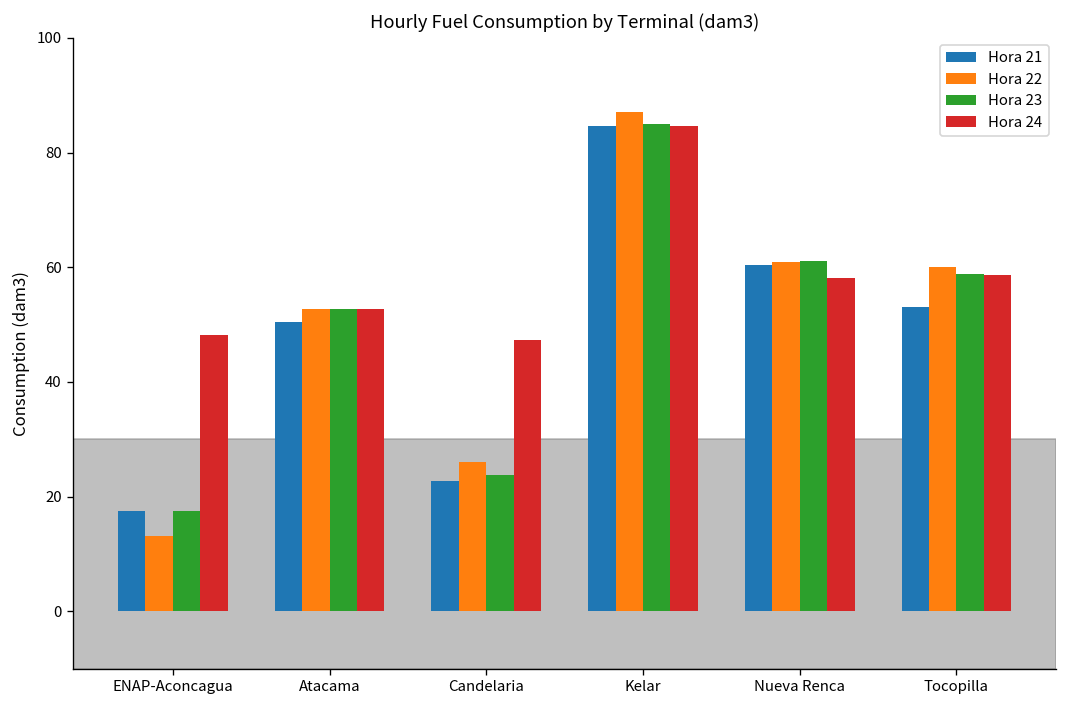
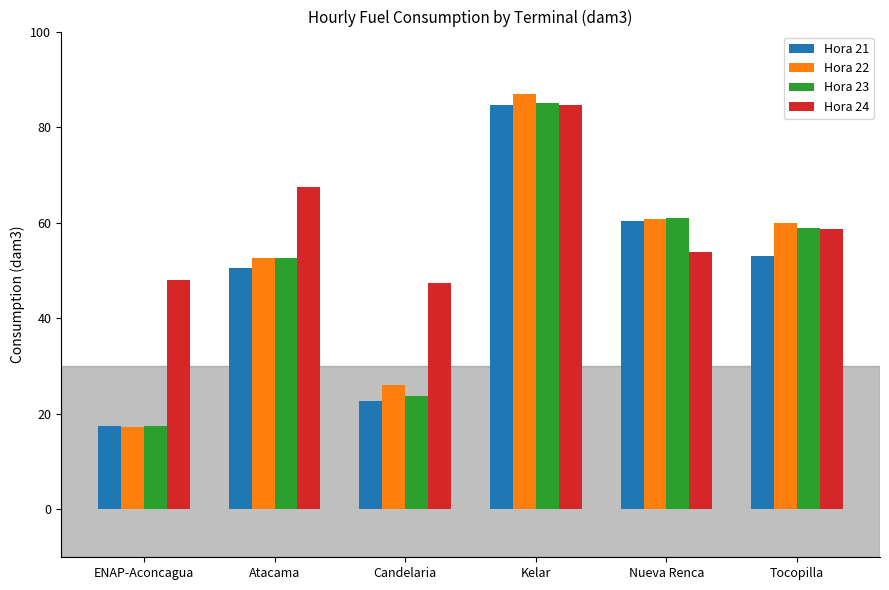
Hora 22, ENAP-Aconcagua: 13 -> 17
Hora 24, Atacama: 53 -> 68
Hora 24, Nueva Renca: 58 -> 54
